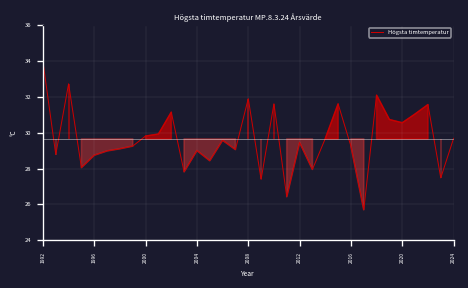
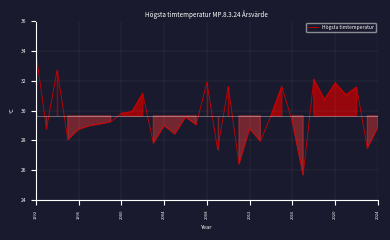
2012: 29.5 -> 28.8
2020: 30.6 -> 31.8
2024: 29.7 -> 28.9
